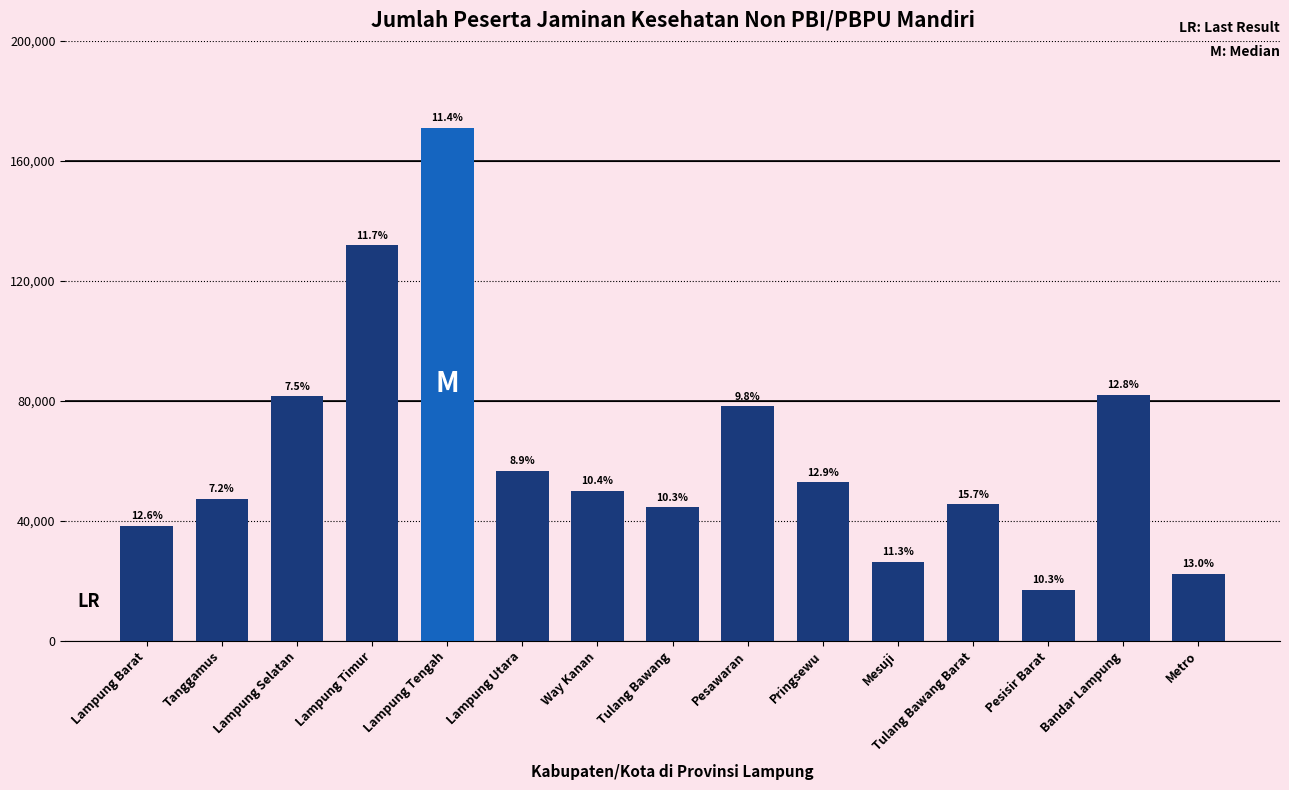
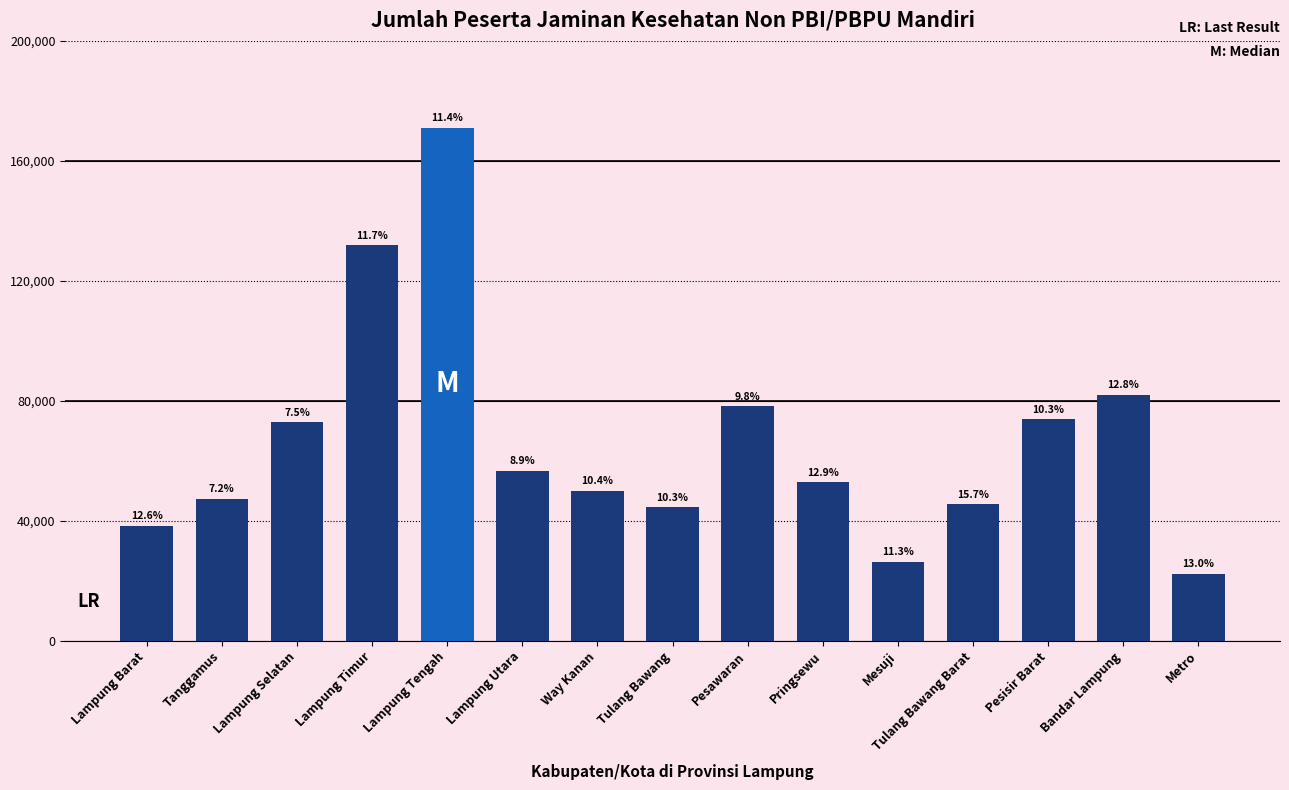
Lampung Selatan: 82,000 -> 73,000
Pesisir Barat: 17,000 -> 74,000
